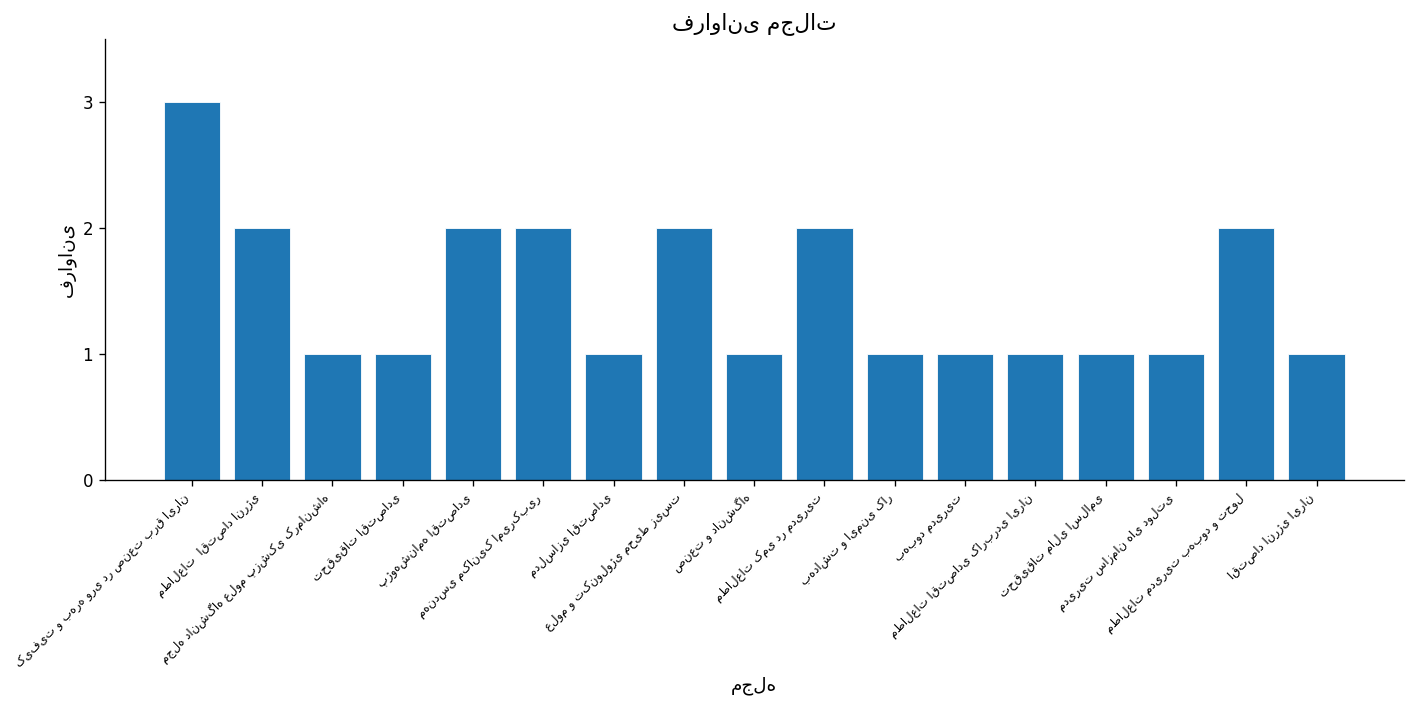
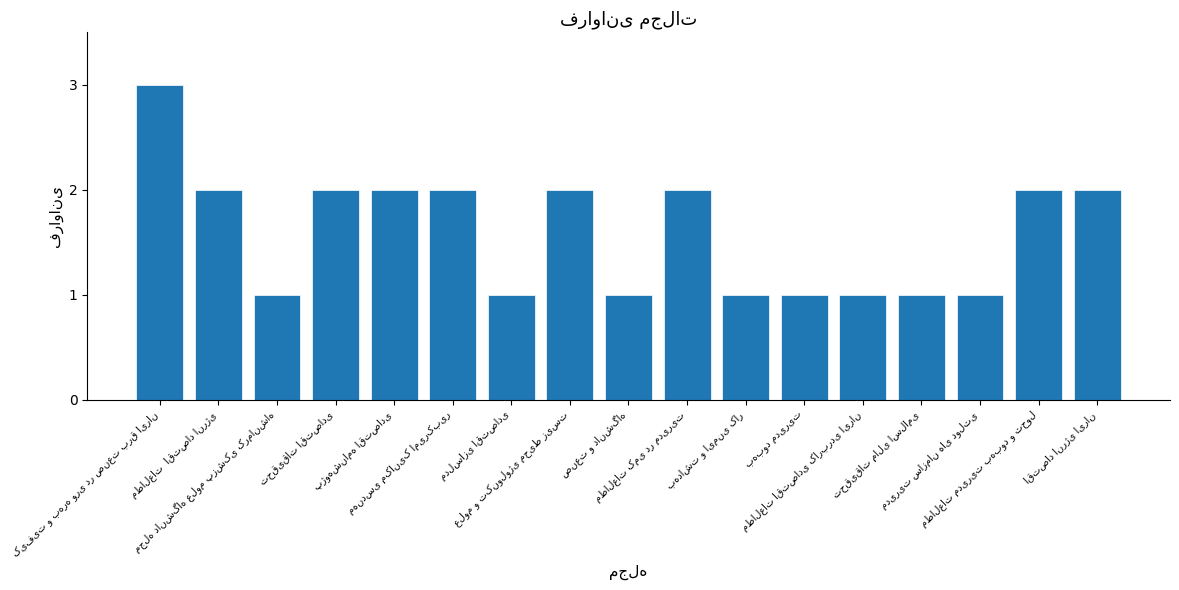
تحقیقات اقتصادی: 1 -> 2
اقتصاد انرژی ایران: 1 -> 2
